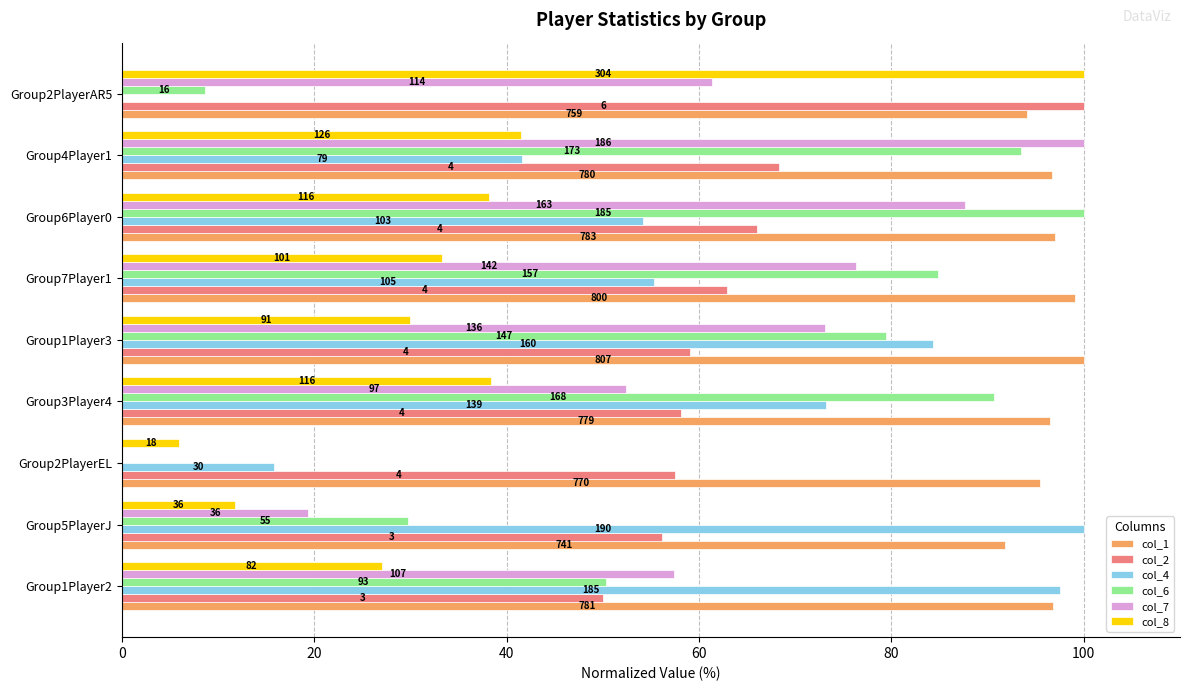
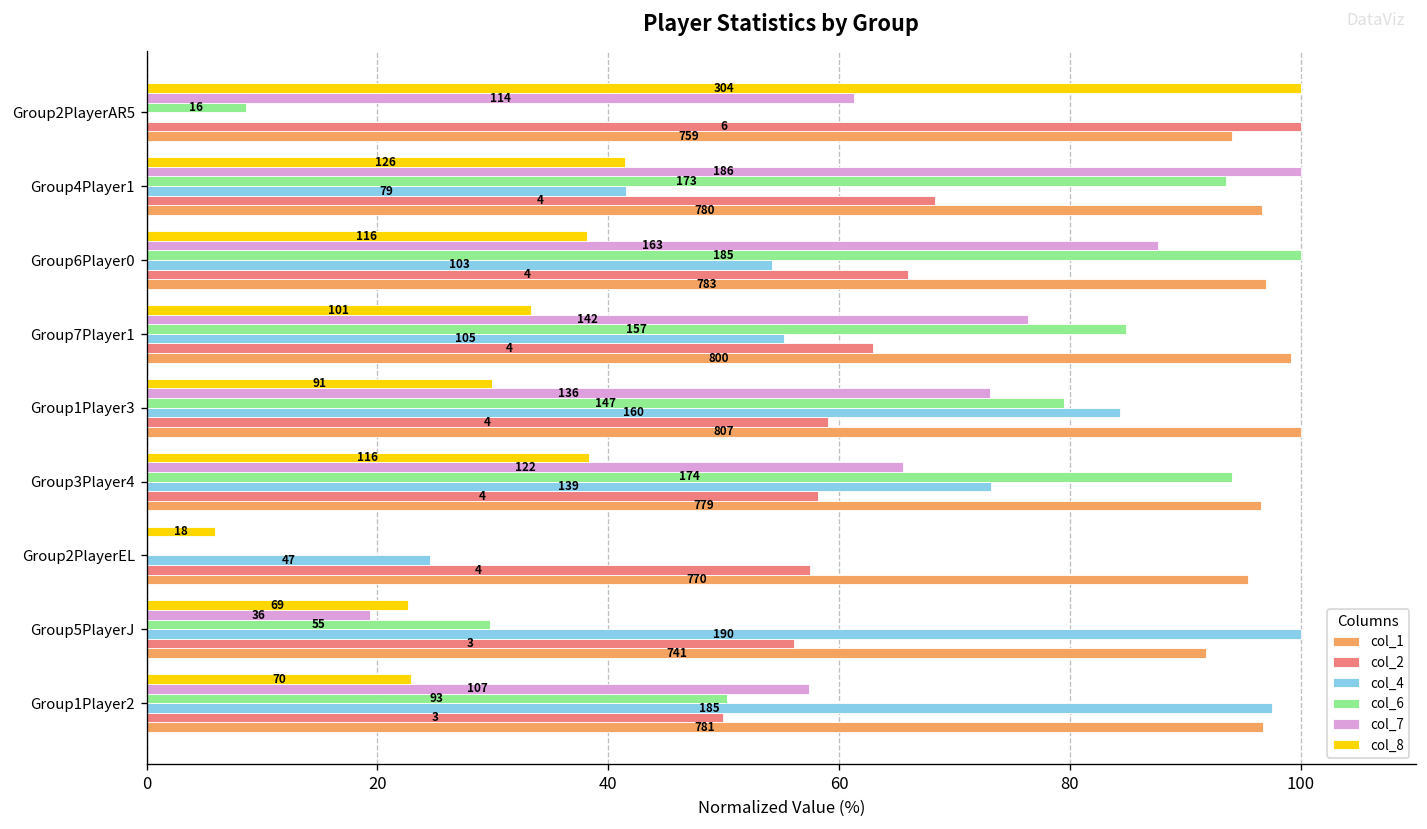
col_7, Group3Player4: 97 -> 122
col_6, Group3Player4: 168 -> 174
col_4, Group2PlayerEL: 30 -> 47
col_8, Group5PlayerJ: 36 -> 69
col_8, Group1Player2: 82 -> 70
